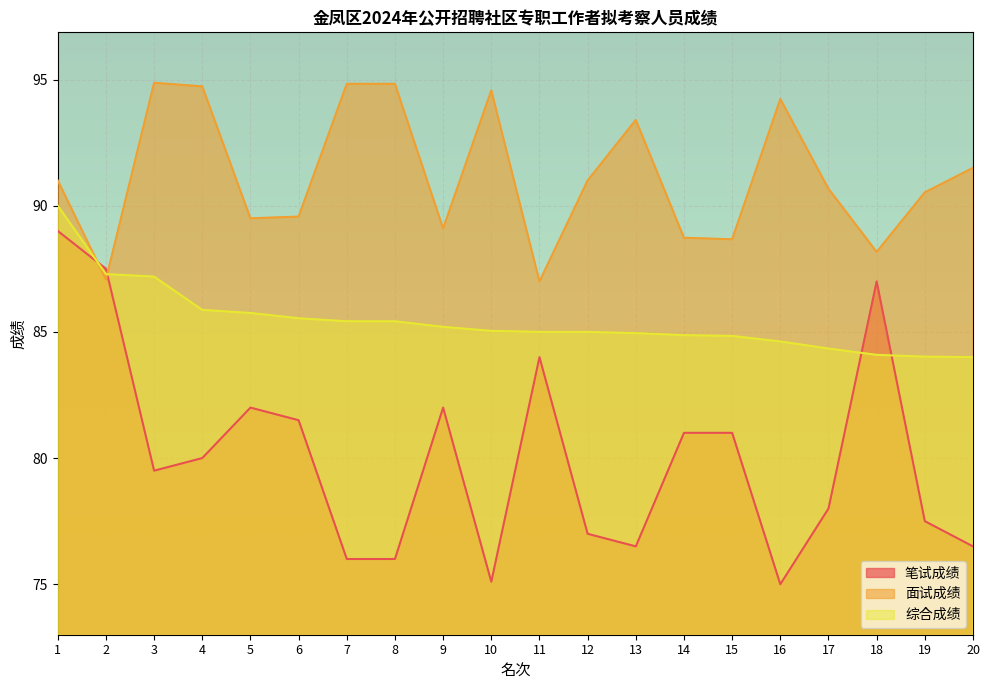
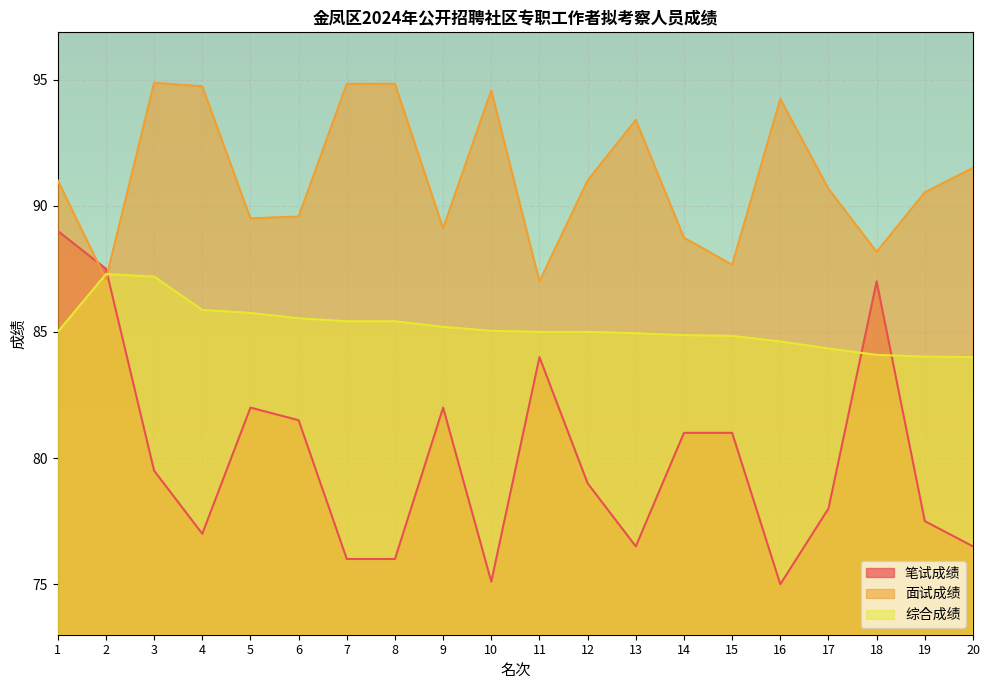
综合成绩, 1: 90 -> 85
笔试成绩, 4: 80 -> 77
笔试成绩, 12: 77 -> 79
面试成绩, 15: 88.7 -> 87.7
